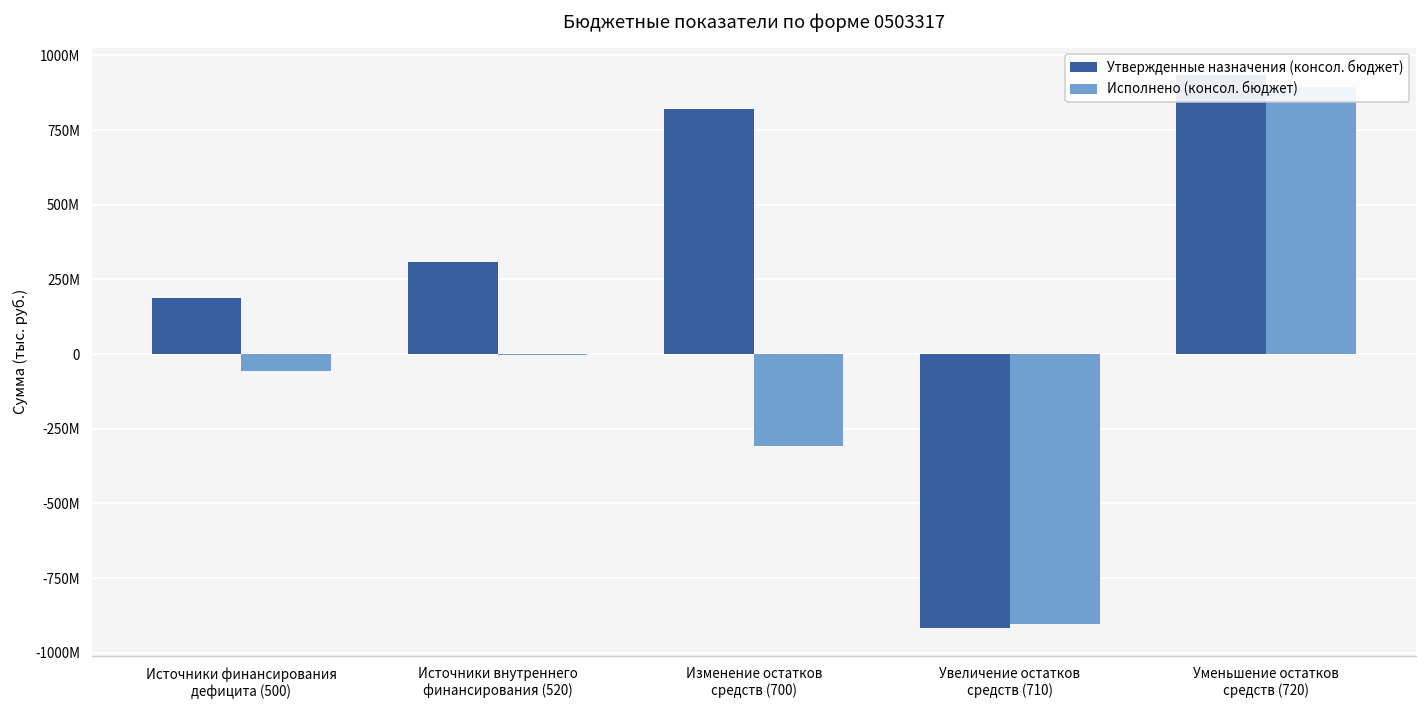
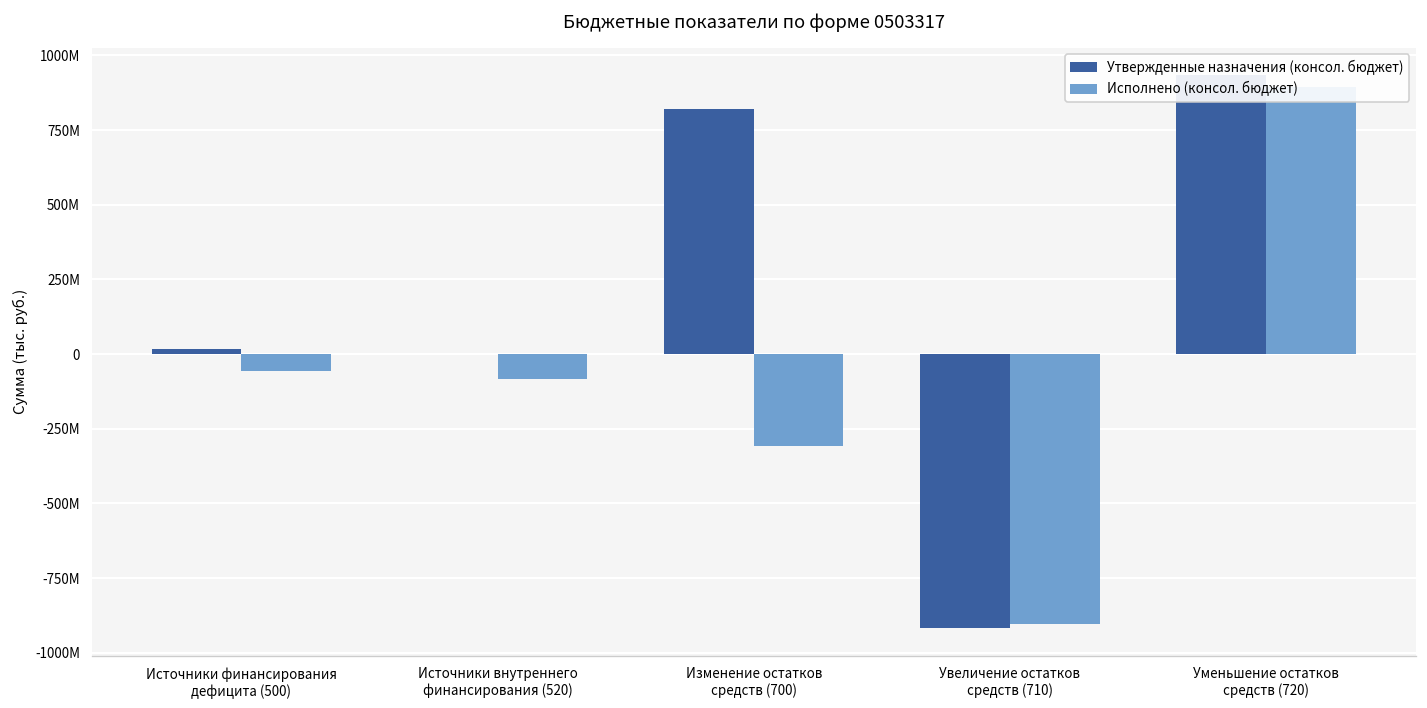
Утвержденные назначения (консол. бюджет), Источники финансирования дефицита (500): 190000000 -> 20000000
Утвержденные назначения (консол. бюджет), Источники внутреннего финансирования (520): 310000000 -> 0
Исполнено (консол. бюджет), Источники внутреннего финансирования (520): 0 -> -80000000
